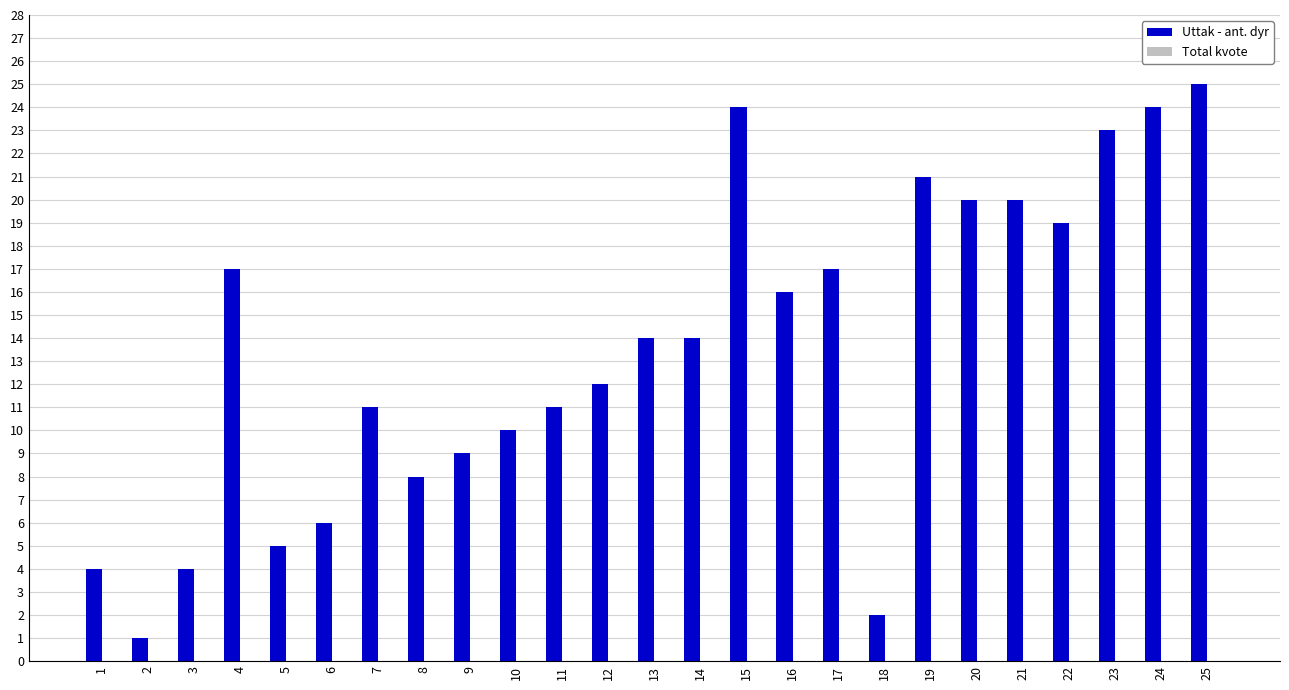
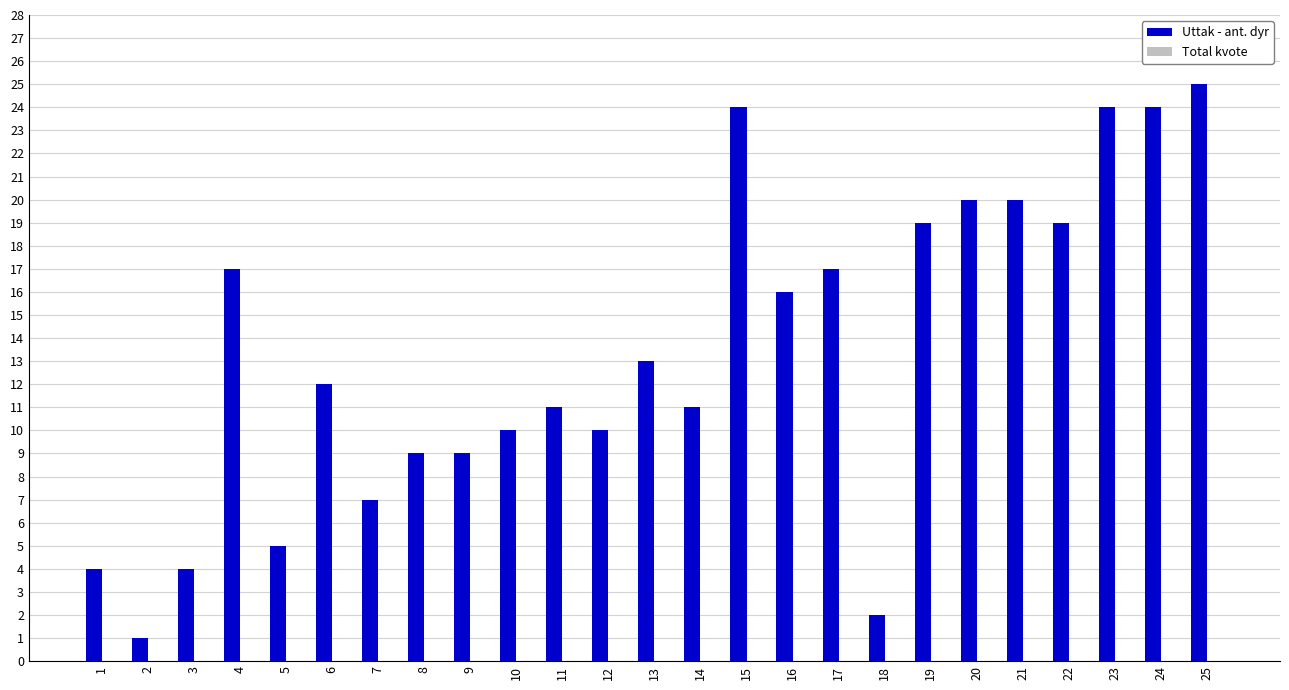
Uttak - ant. dyr, 6: 6 -> 12
Uttak - ant. dyr, 7: 11 -> 7
Uttak - ant. dyr, 8: 8 -> 9
Uttak - ant. dyr, 12: 12 -> 10
Uttak - ant. dyr, 13: 14 -> 13
Uttak - ant. dyr, 14: 14 -> 11
Uttak - ant. dyr, 19: 21 -> 19
Uttak - ant. dyr, 23: 23 -> 24
